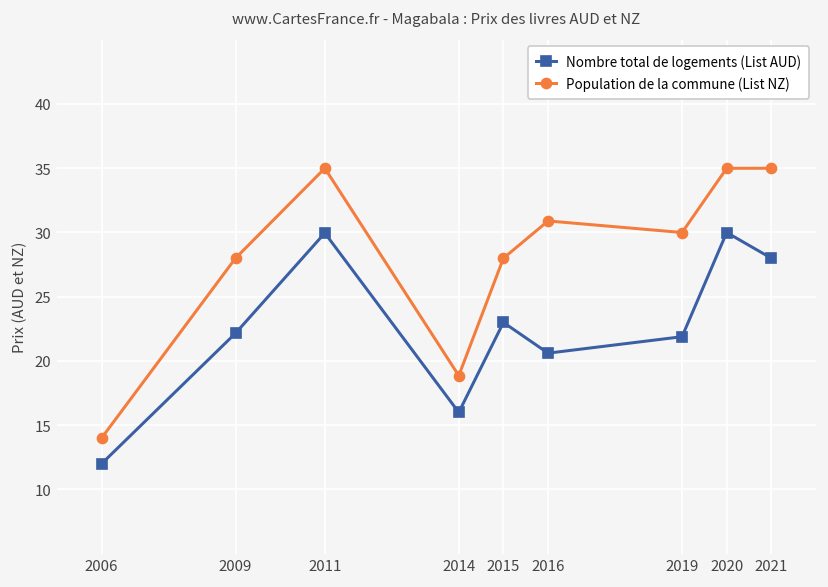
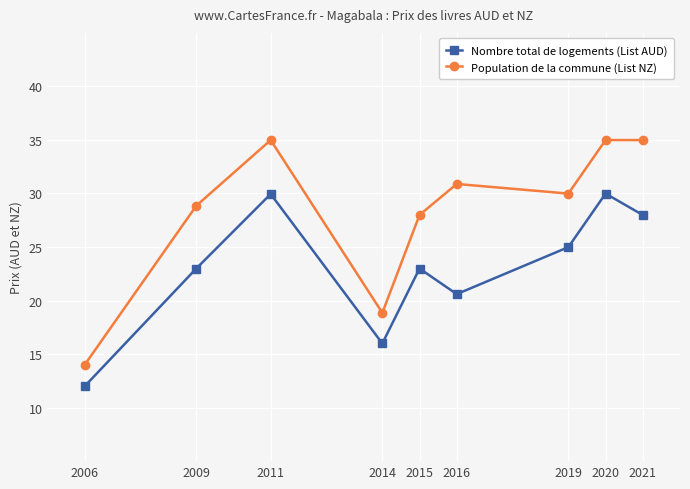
Nombre total de logements (List AUD), 2009: 22.2 -> 23.0
Population de la commune (List NZ), 2009: 28.0 -> 28.9
Nombre total de logements (List AUD), 2019: 21.9 -> 25.0
